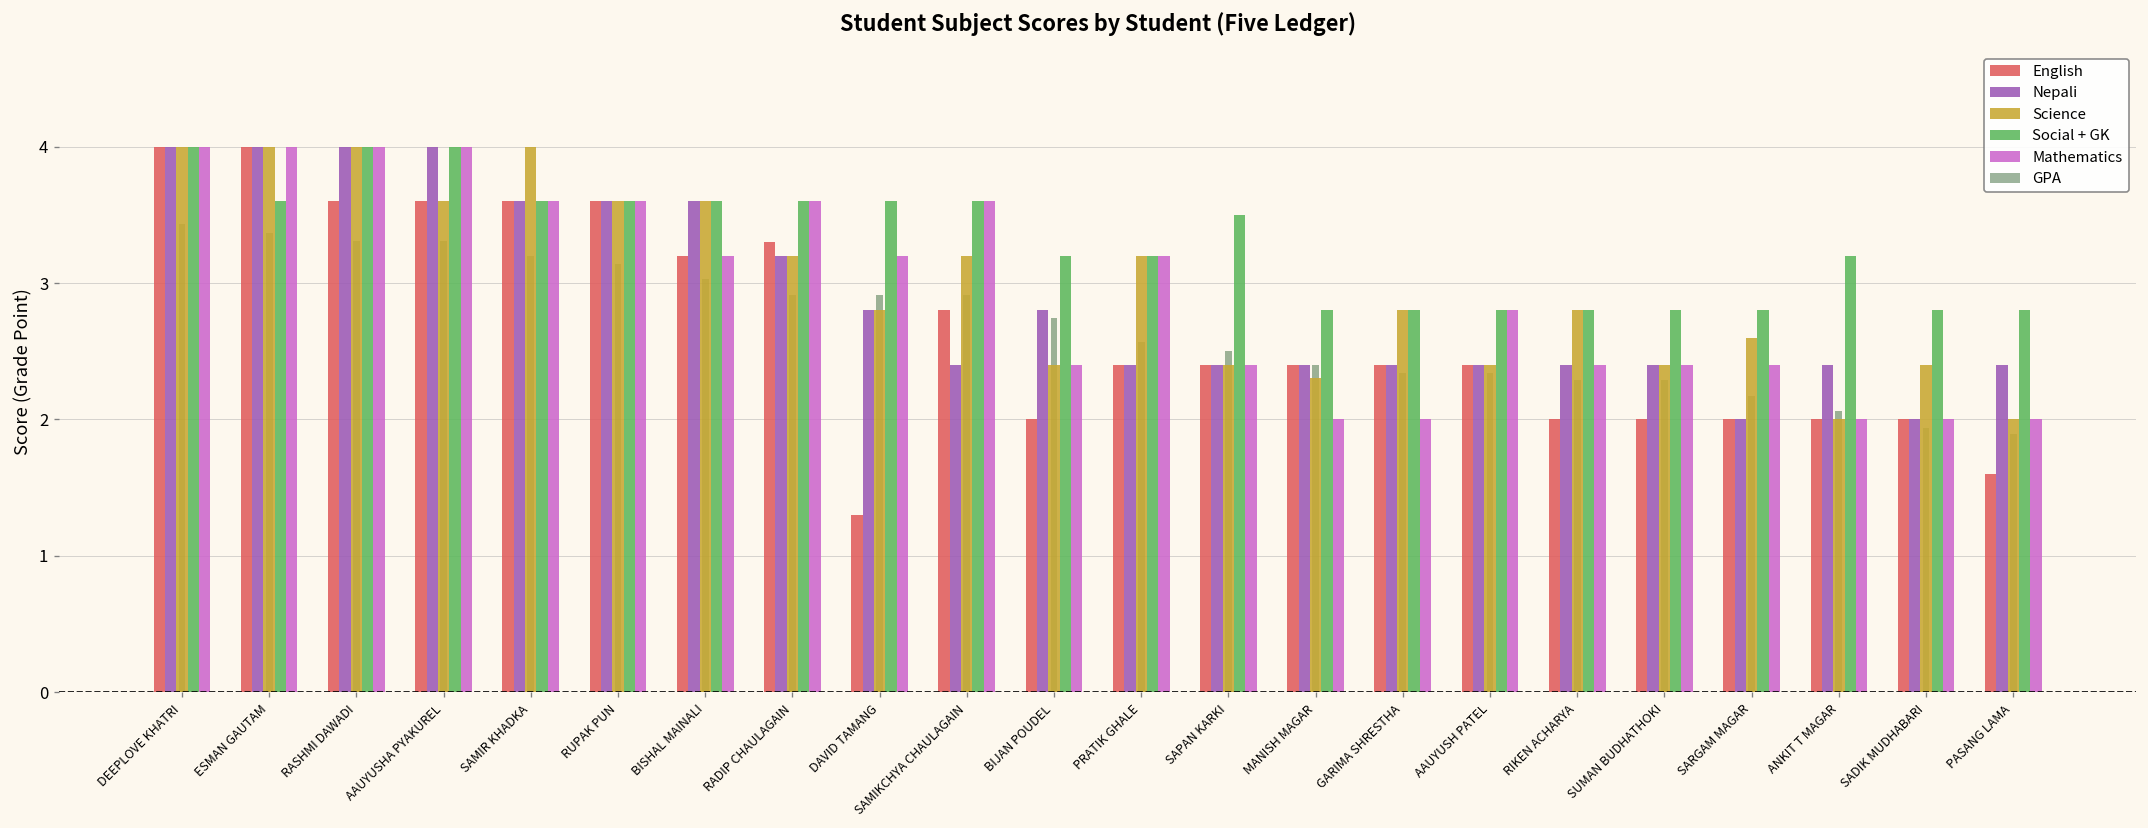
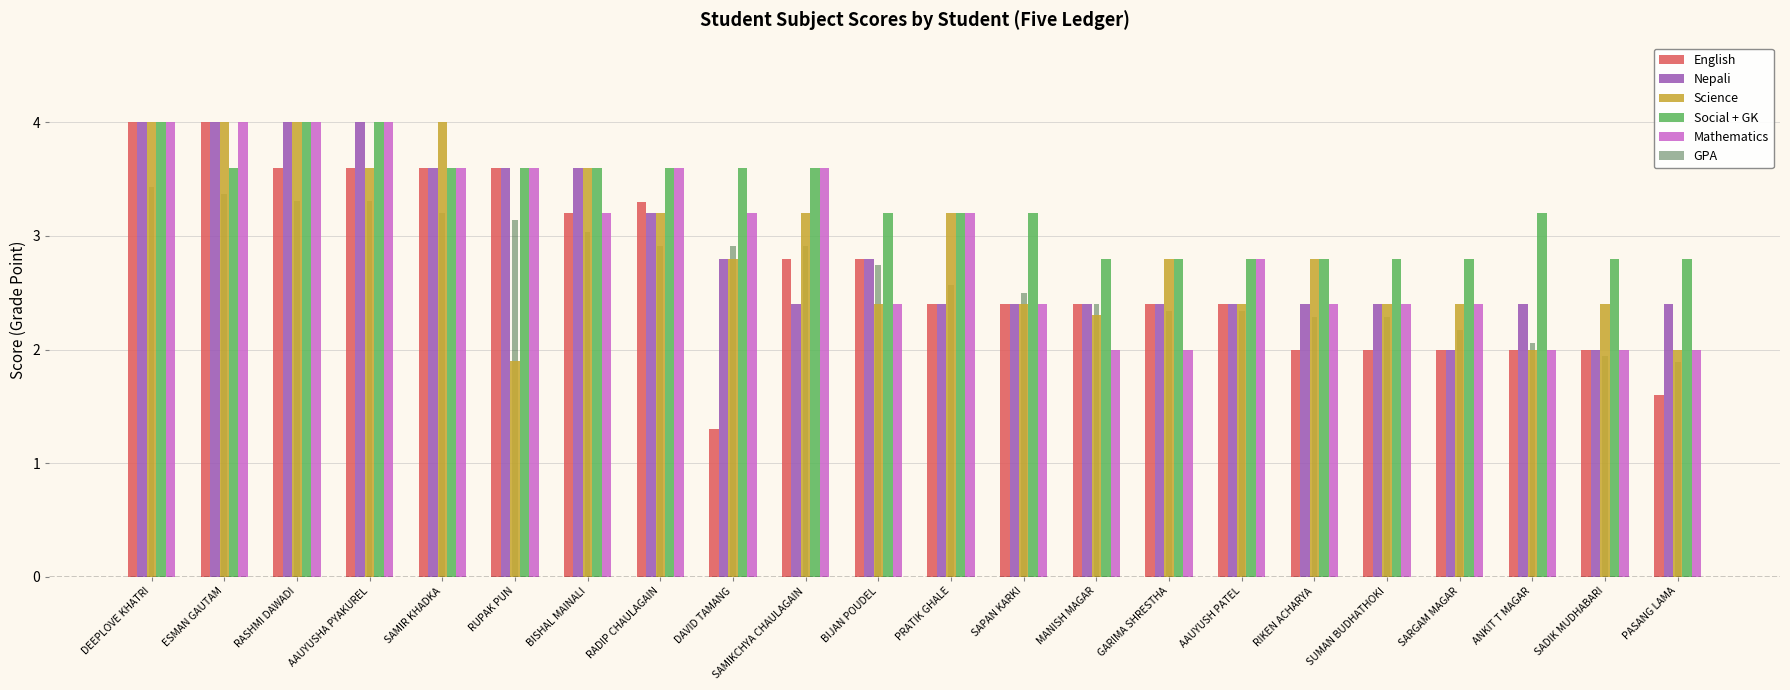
Science, RUPAK PUN: 3.6 -> 1.9
English, BIJAN POUDEL: 2.0 -> 2.8
Social + GK, SAPAN KARKI: 3.5 -> 3.2
Science, SARGAM MAGAR: 2.6 -> 2.4
